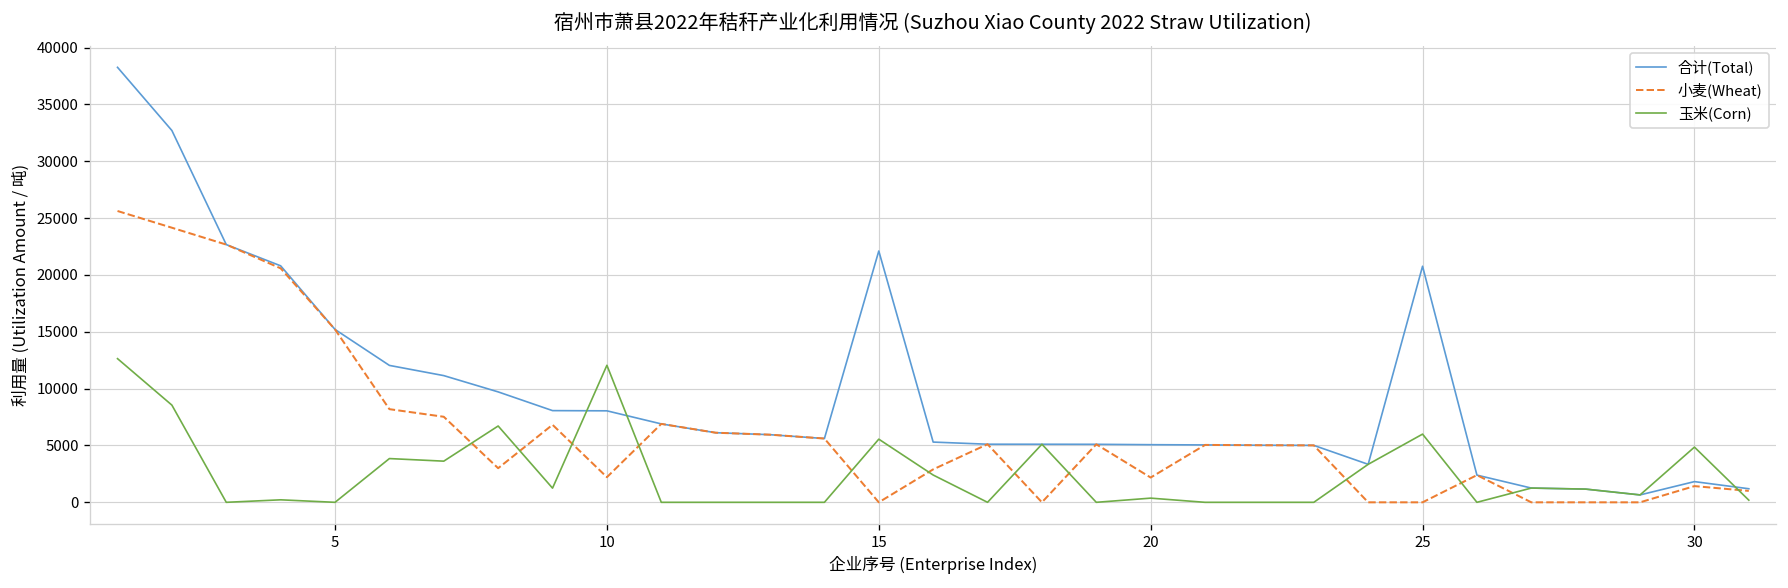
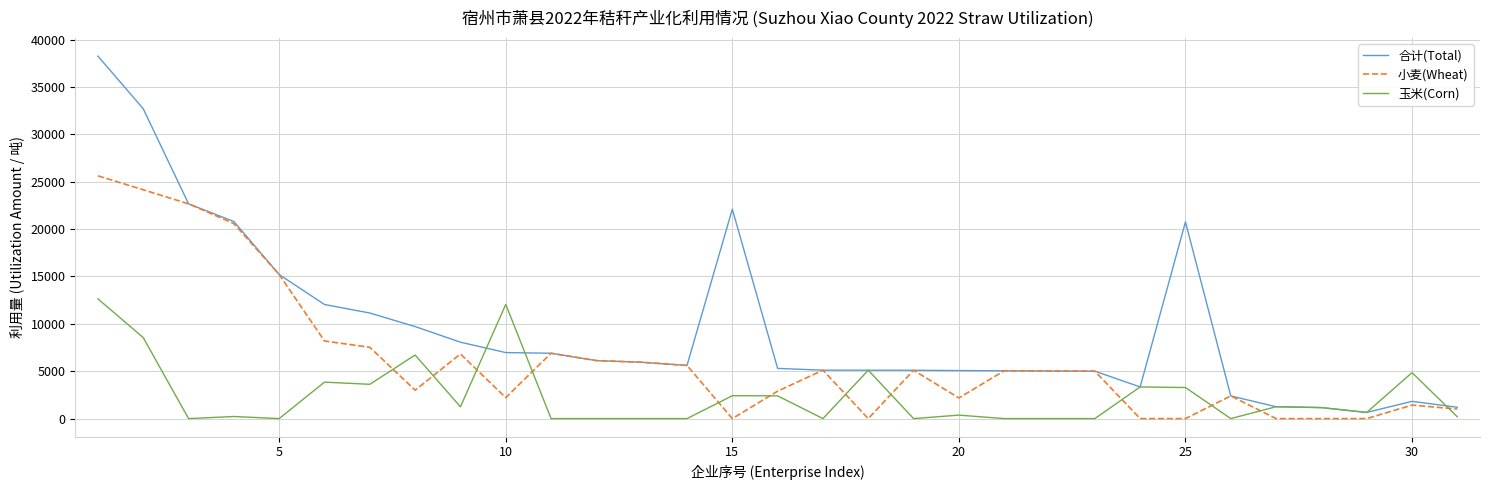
合计(Total), 10: 8000 -> 7000
玉米(Corn), 15: 6000 -> 2000
玉米(Corn), 25: 6000 -> 3000
